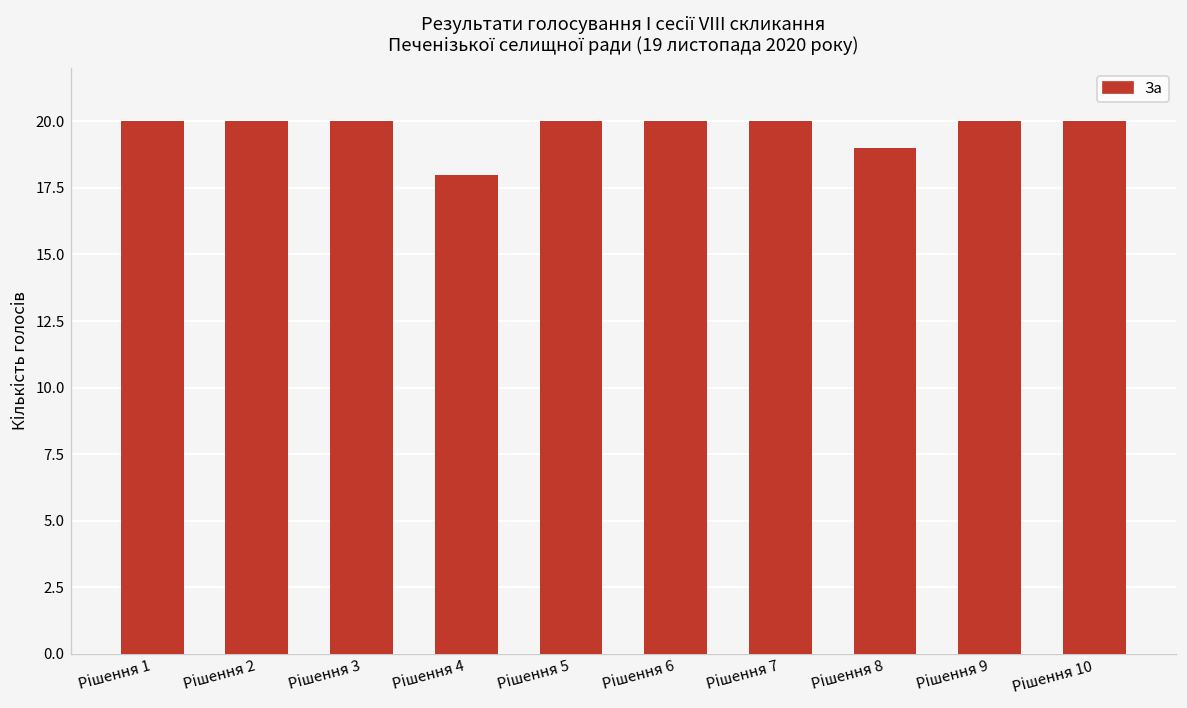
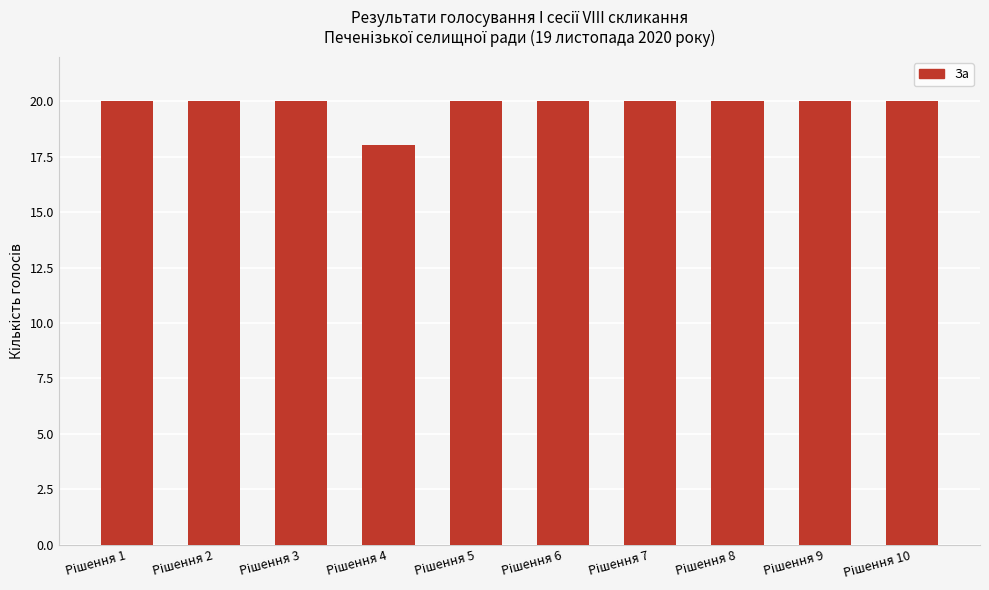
Рішення 8: 19 -> 20
